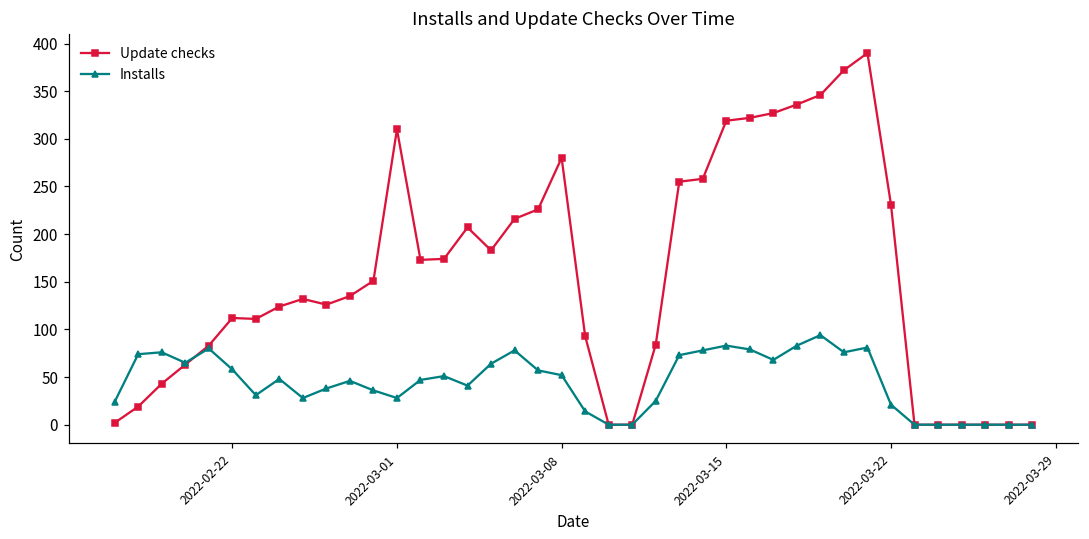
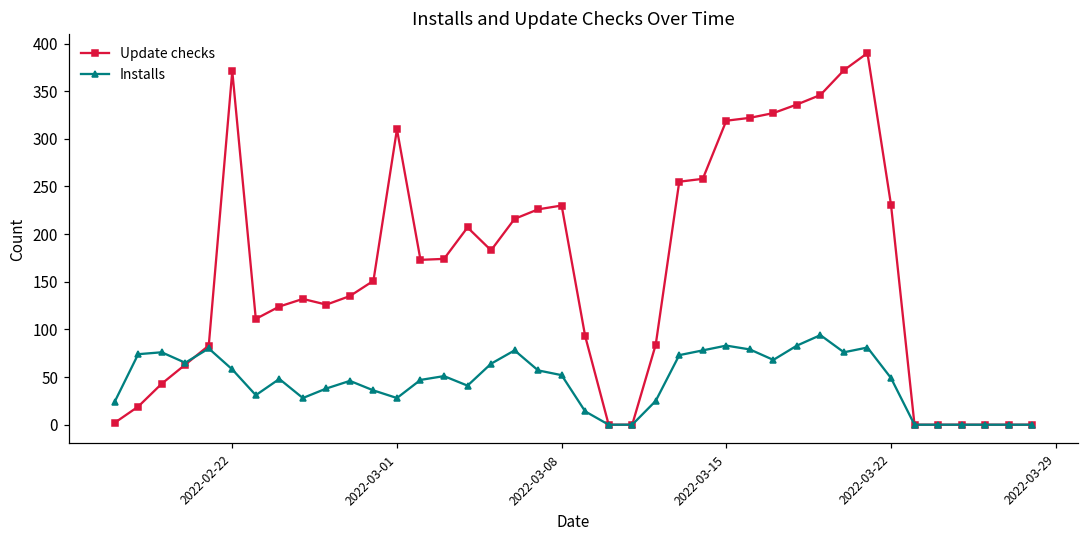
Update checks, 2022-02-22: 110 -> 370
Update checks, 2022-03-08: 280 -> 230
Installs, 2022-03-22: 20 -> 50
